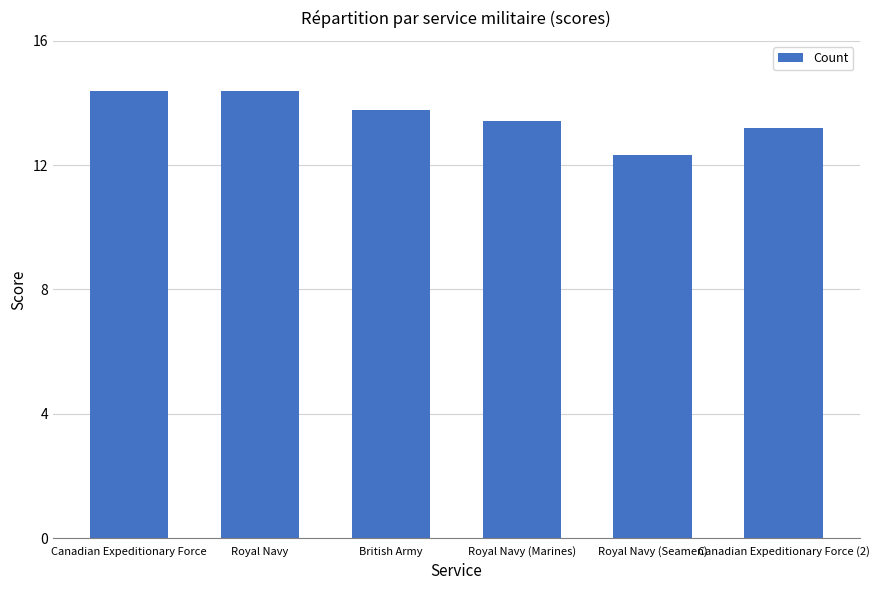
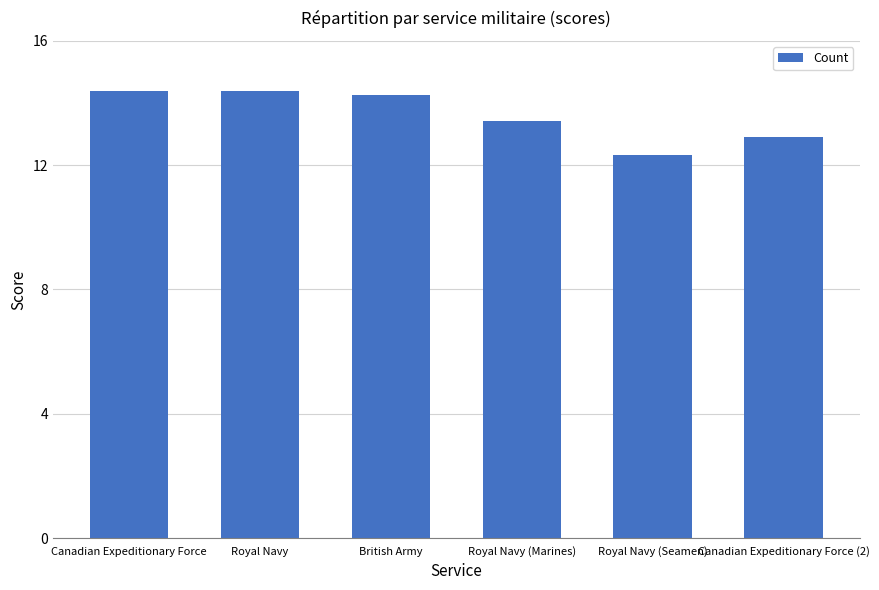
British Army: 13.8 -> 14.3
Canadian Expeditionary Force (2): 13.2 -> 12.9
